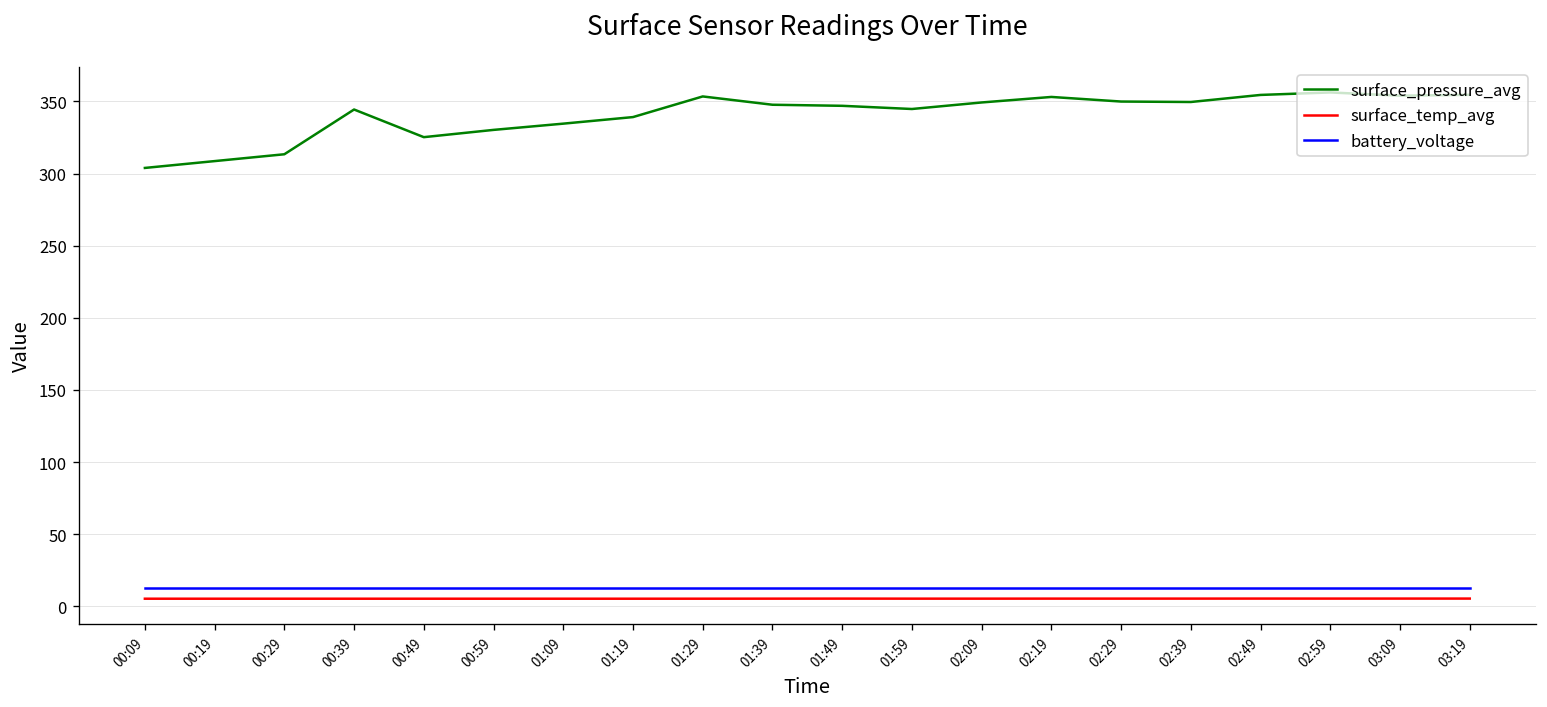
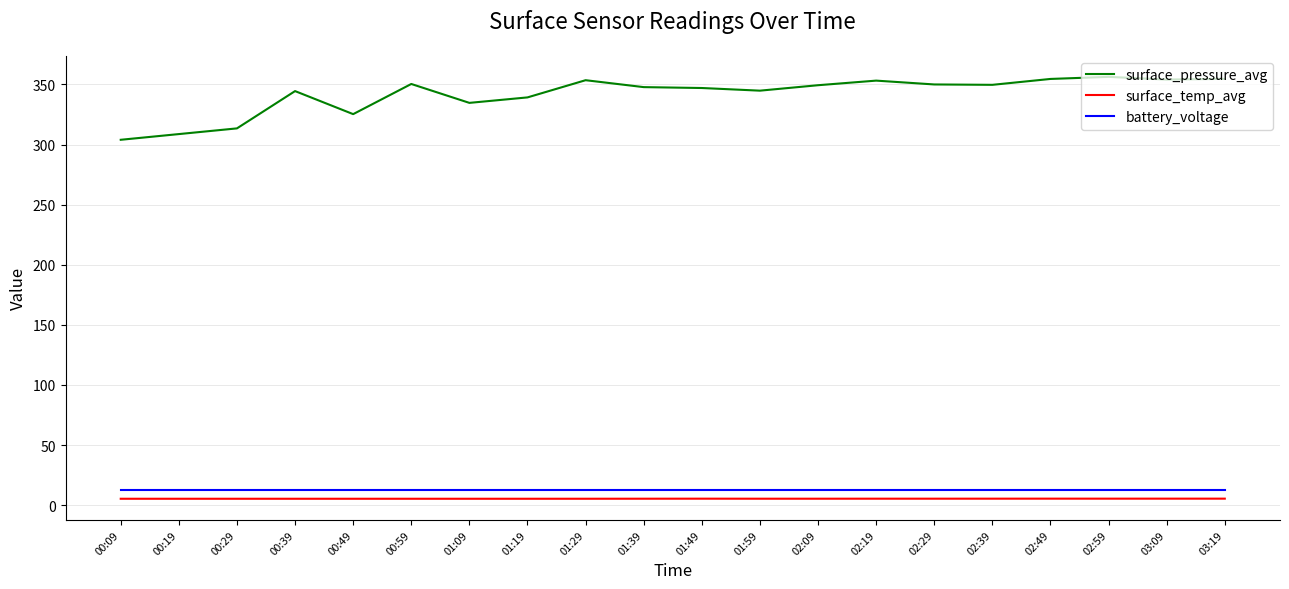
surface_pressure_avg, 00:59: 330 -> 350
